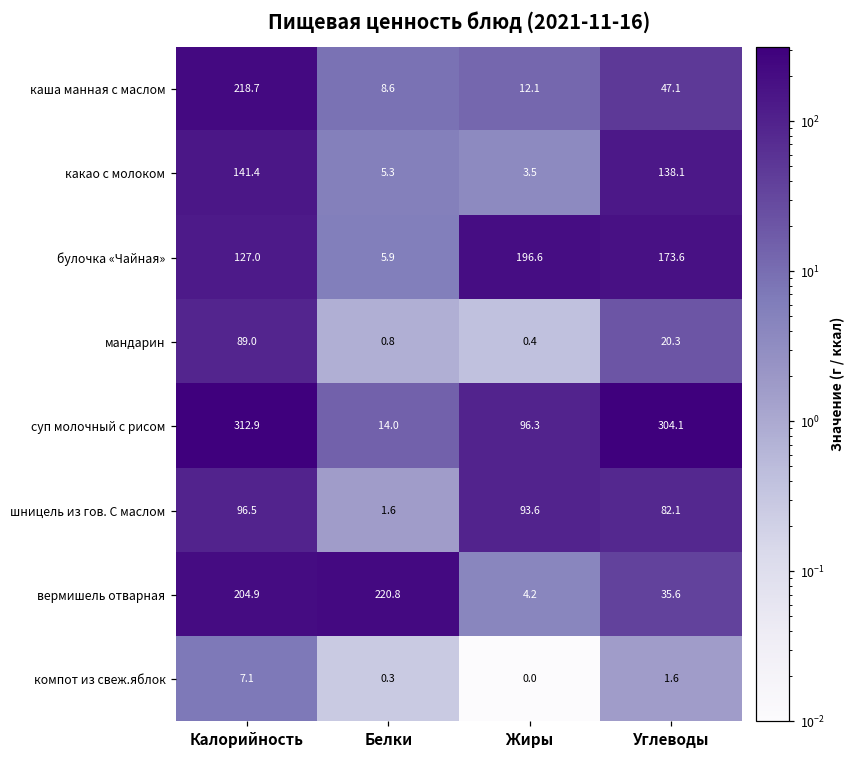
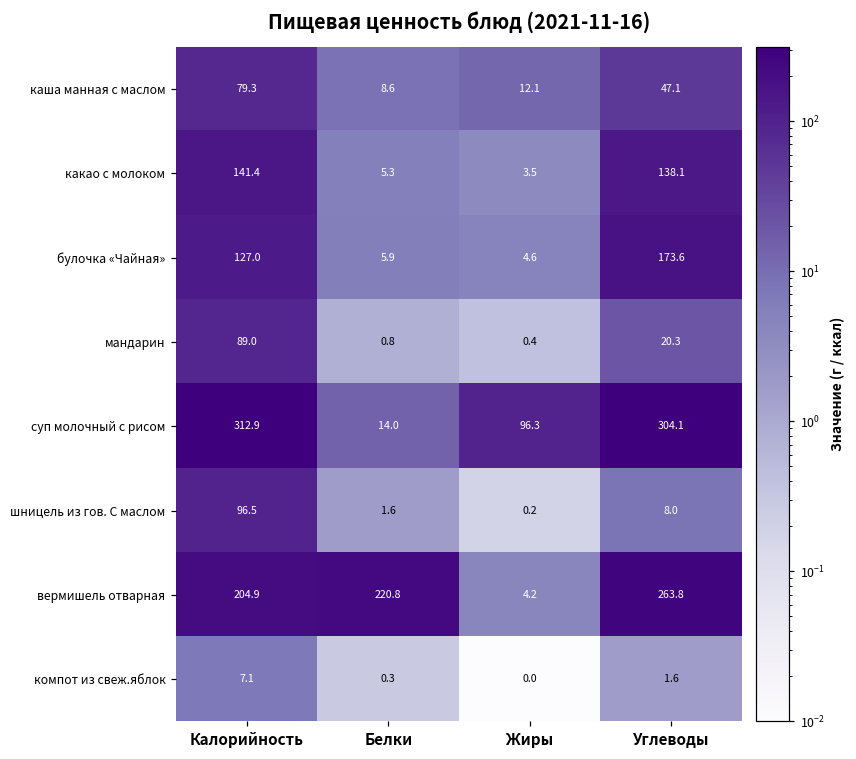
каша манная с маслом, Калорийность: 218.7 -> 79.3
булочка «Чайная», Жиры: 196.6 -> 4.6
шницель из гов. С маслом, Жиры: 93.6 -> 0.2
шницель из гов. С маслом, Углеводы: 82.1 -> 8.0
вермишель отварная, Углеводы: 35.6 -> 263.8
